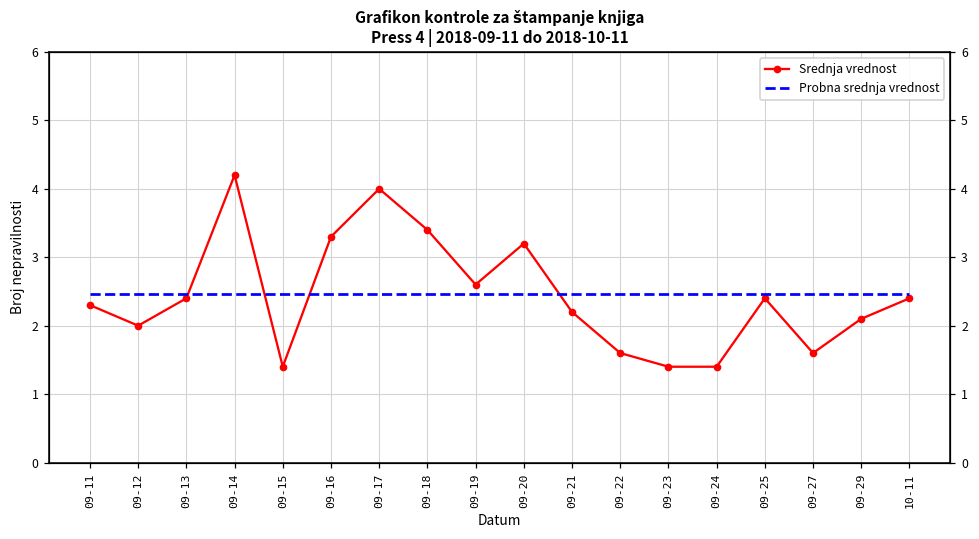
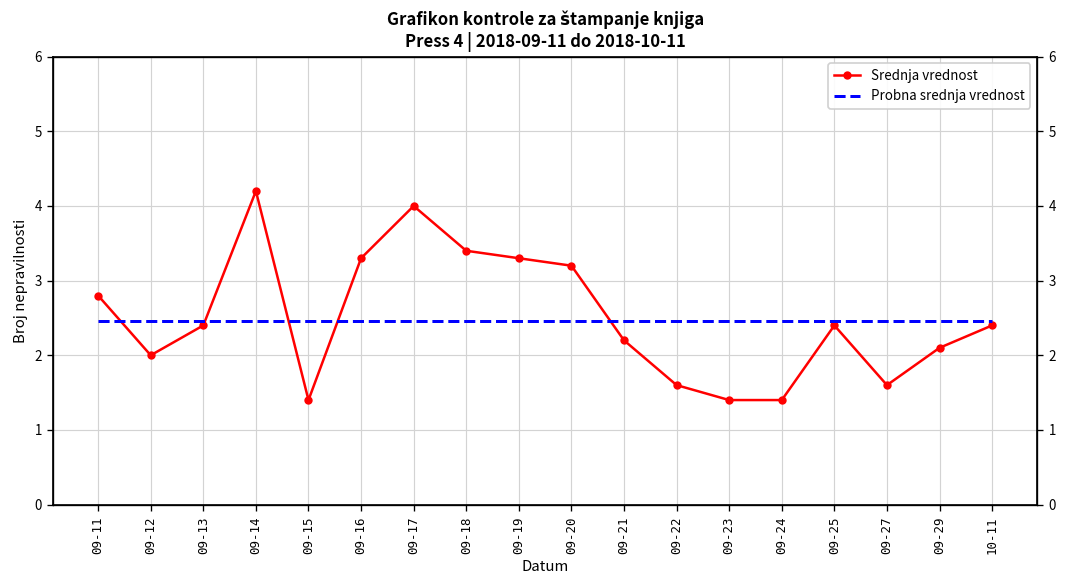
Srednja vrednost, 09-11: 2.3 -> 2.8
Srednja vrednost, 09-19: 2.6 -> 3.3
